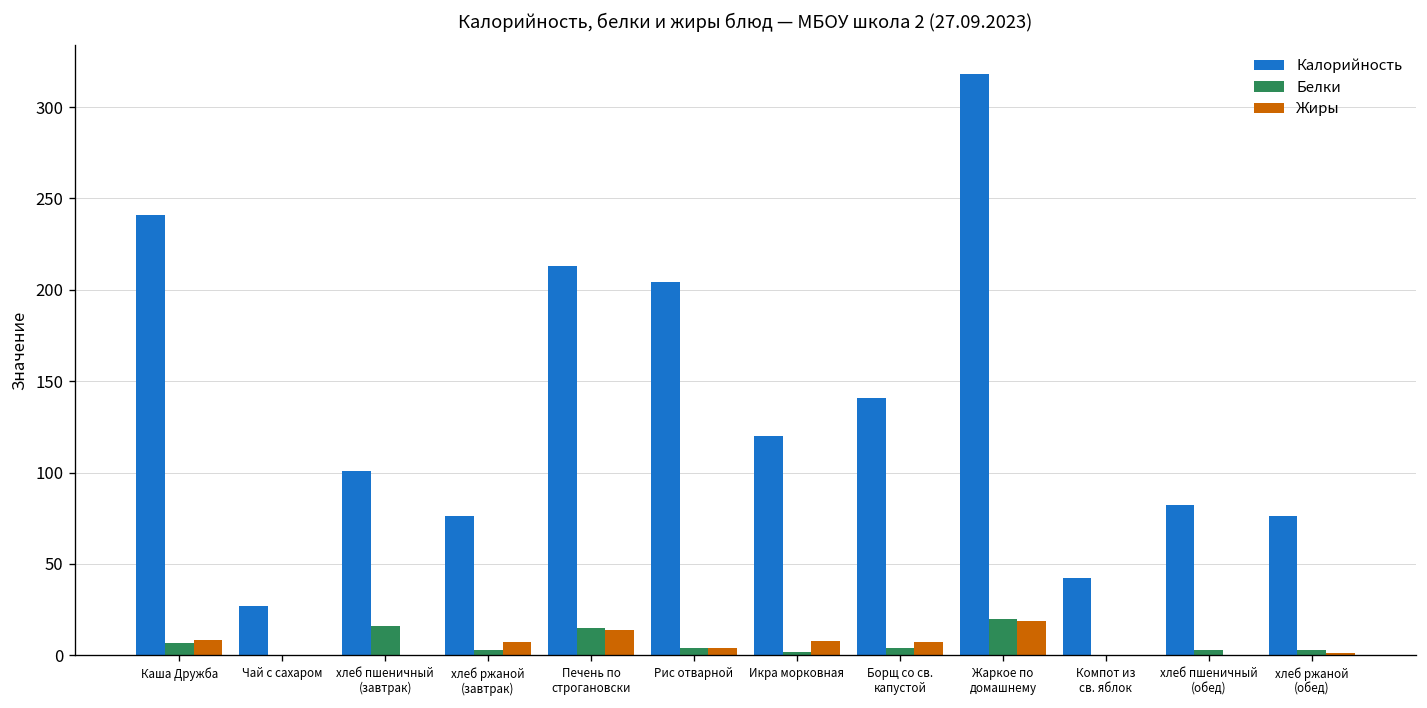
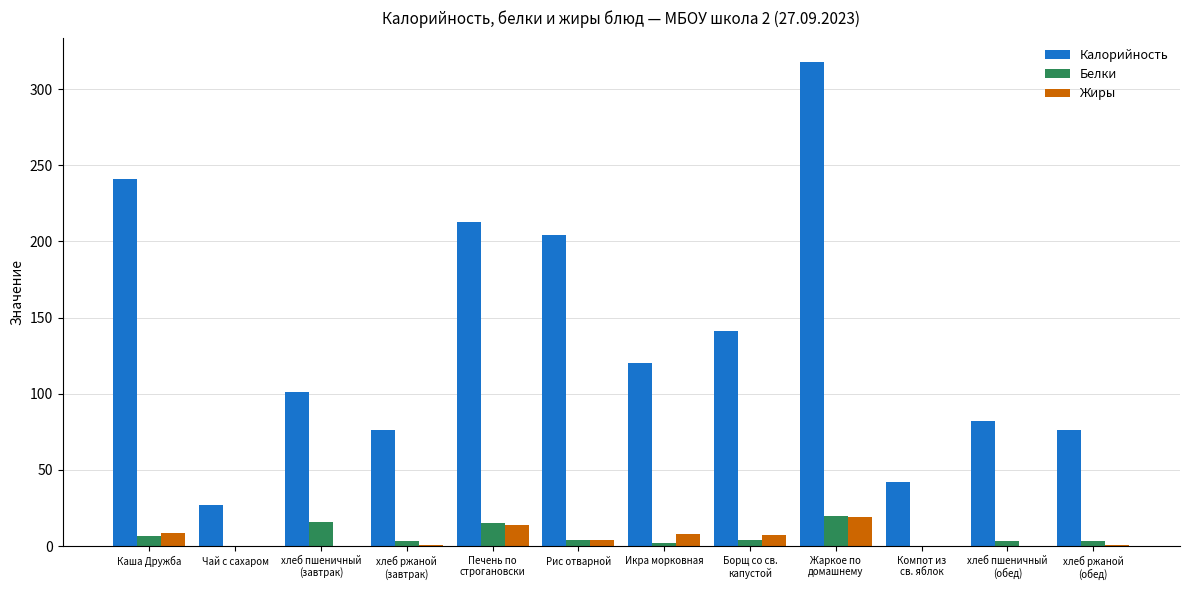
Жиры, хлеб ржаной (завтрак): 7 -> 1
